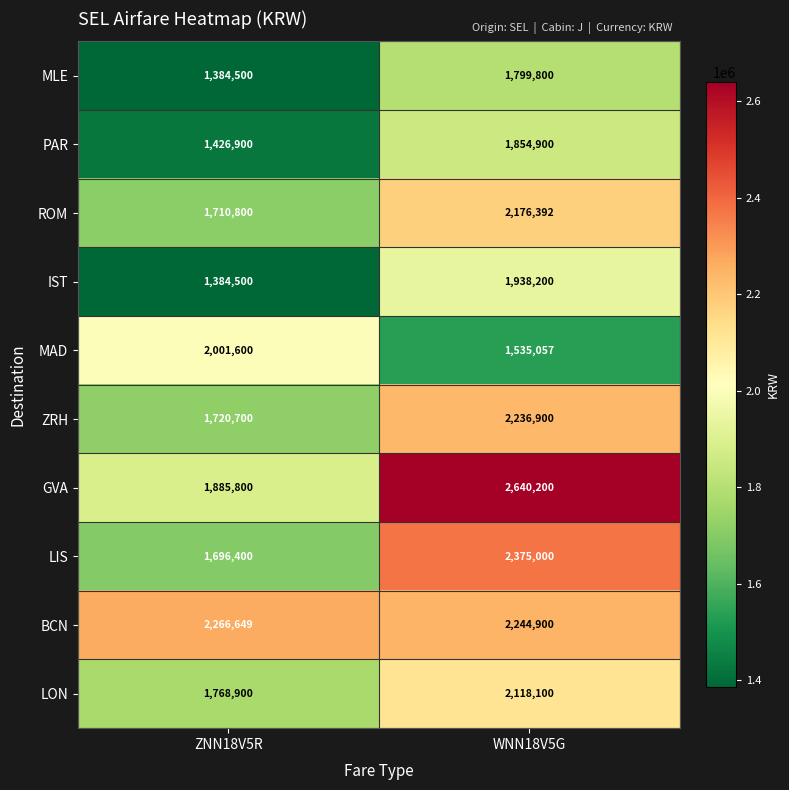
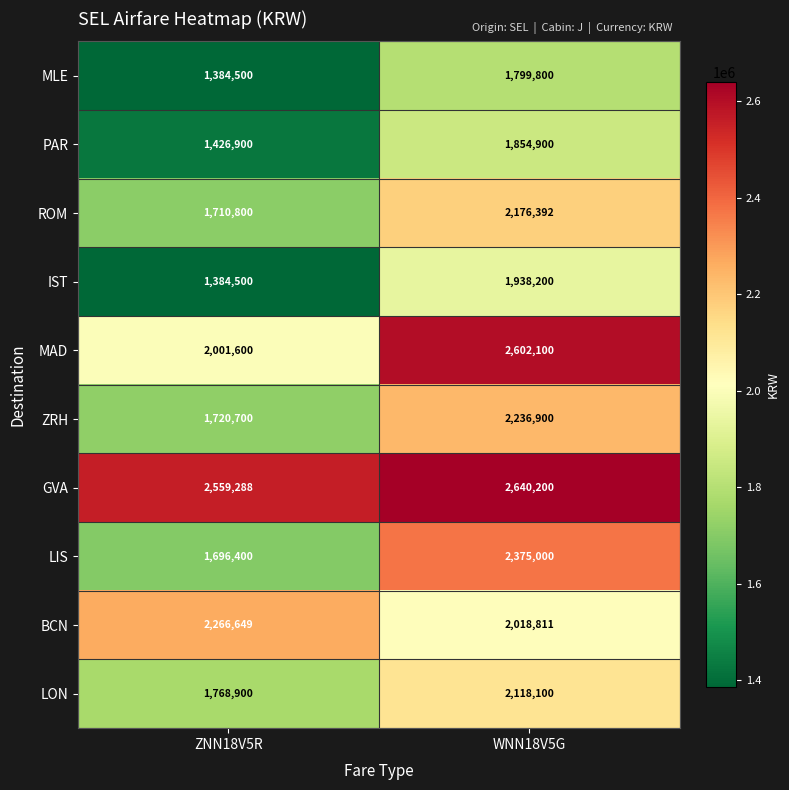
MAD, WNN18V5G: 1,535,057 -> 2,602,100
GVA, ZNN18V5R: 1,885,800 -> 2,559,288
BCN, WNN18V5G: 2,244,900 -> 2,018,811
